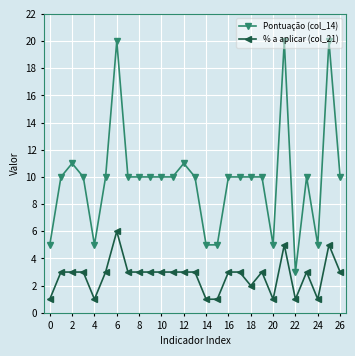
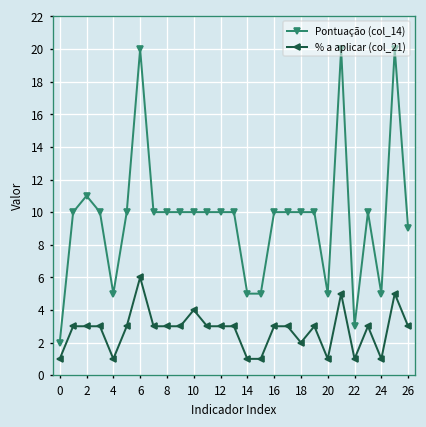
Pontuação (col_14), 0: 5 -> 2
% a aplicar (col_21), 10: 3 -> 4
Pontuação (col_14), 12: 11 -> 10
Pontuação (col_14), 26: 10 -> 9
